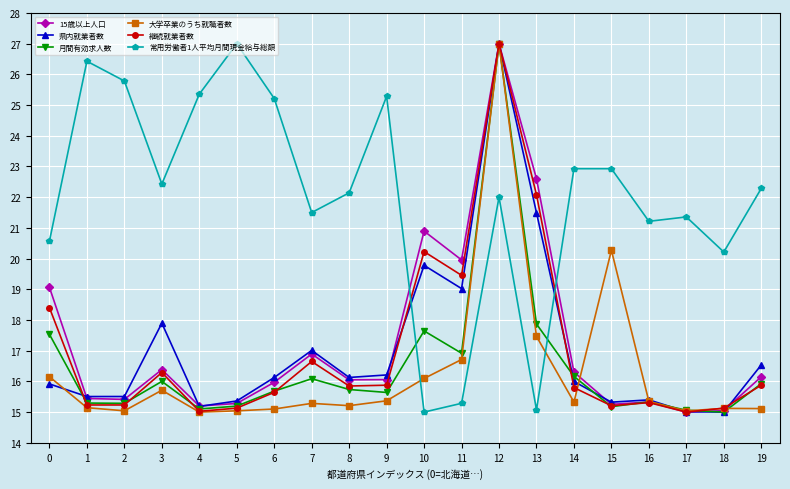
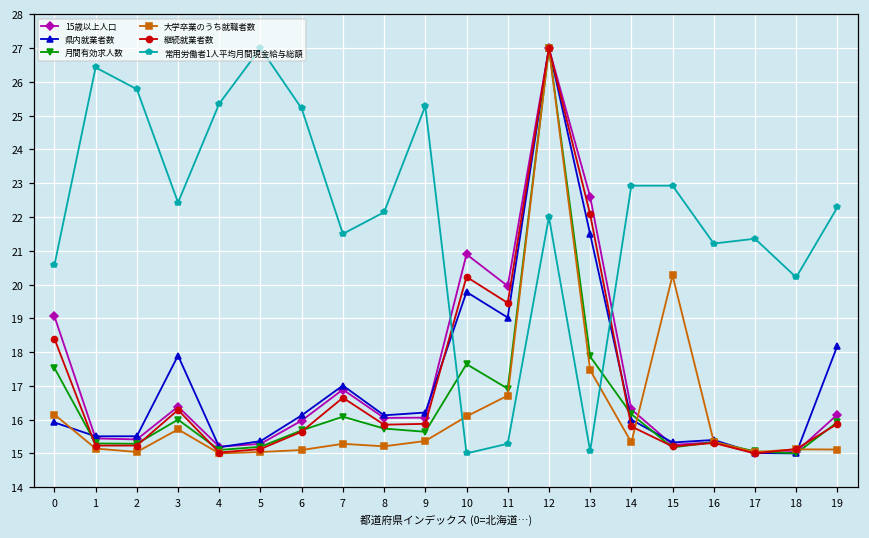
県内就業者数, 19: 16.5 -> 18.2
